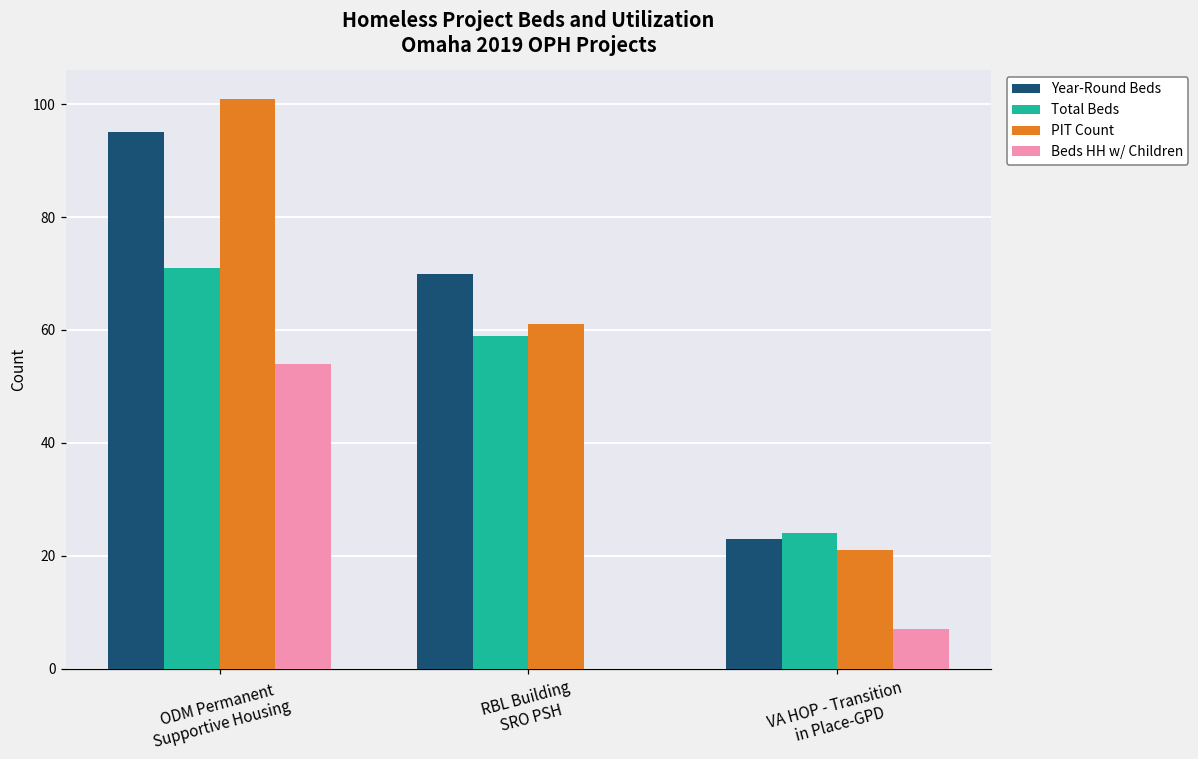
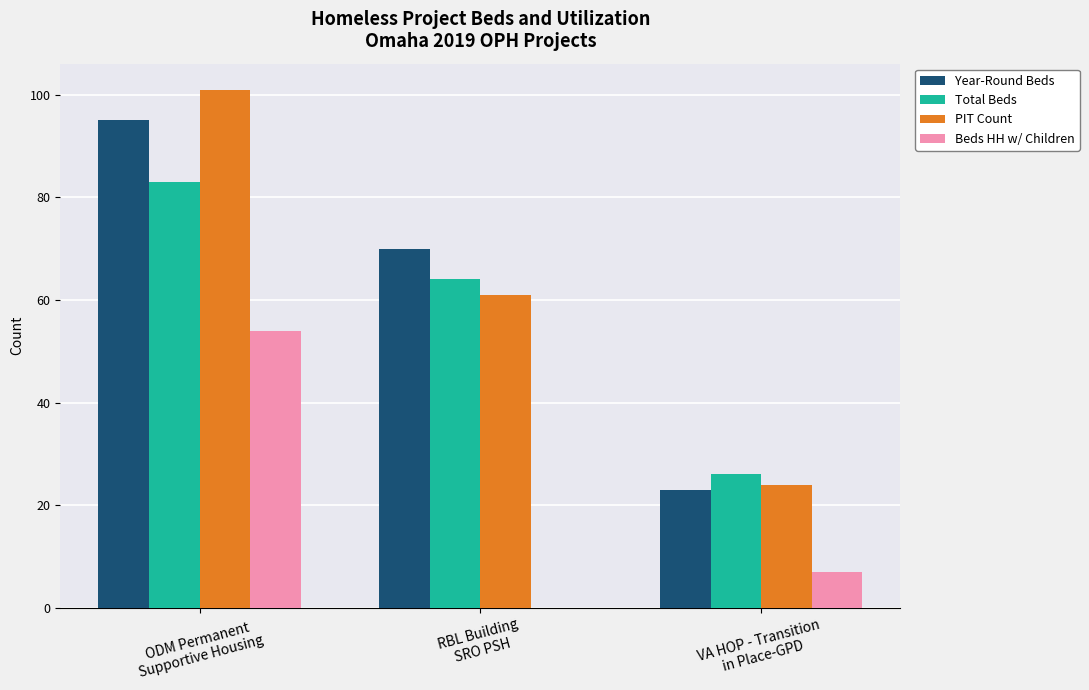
Total Beds, ODM Permanent Supportive Housing: 71 -> 83
Total Beds, RBL Building SRO PSH: 59 -> 64
Total Beds, VA HOP - Transition in Place-GPD: 24 -> 26
PIT Count, VA HOP - Transition in Place-GPD: 21 -> 24
